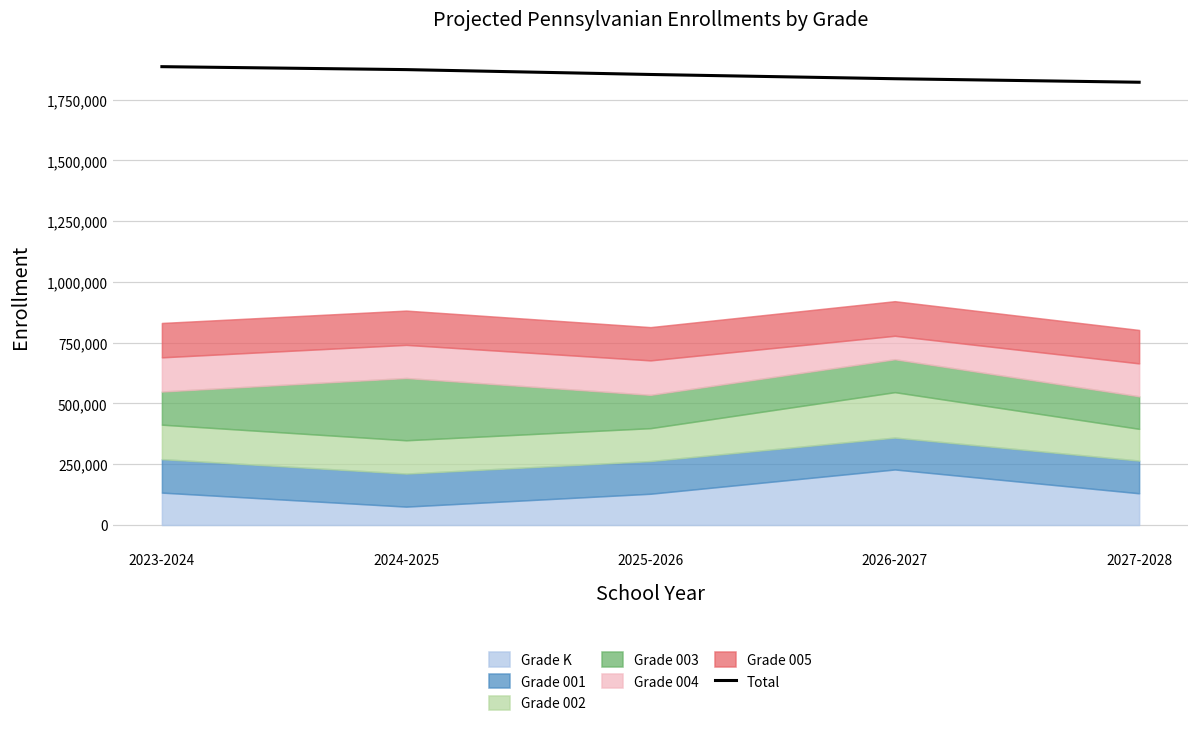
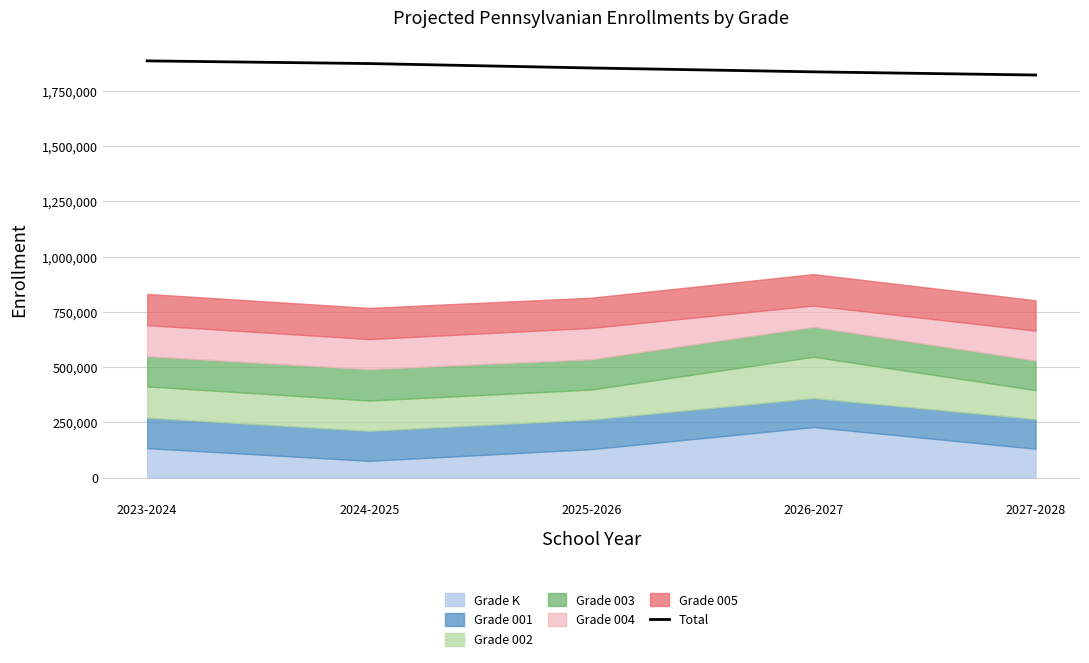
Grade 003, 2024-2025: 260,000 -> 140,000
